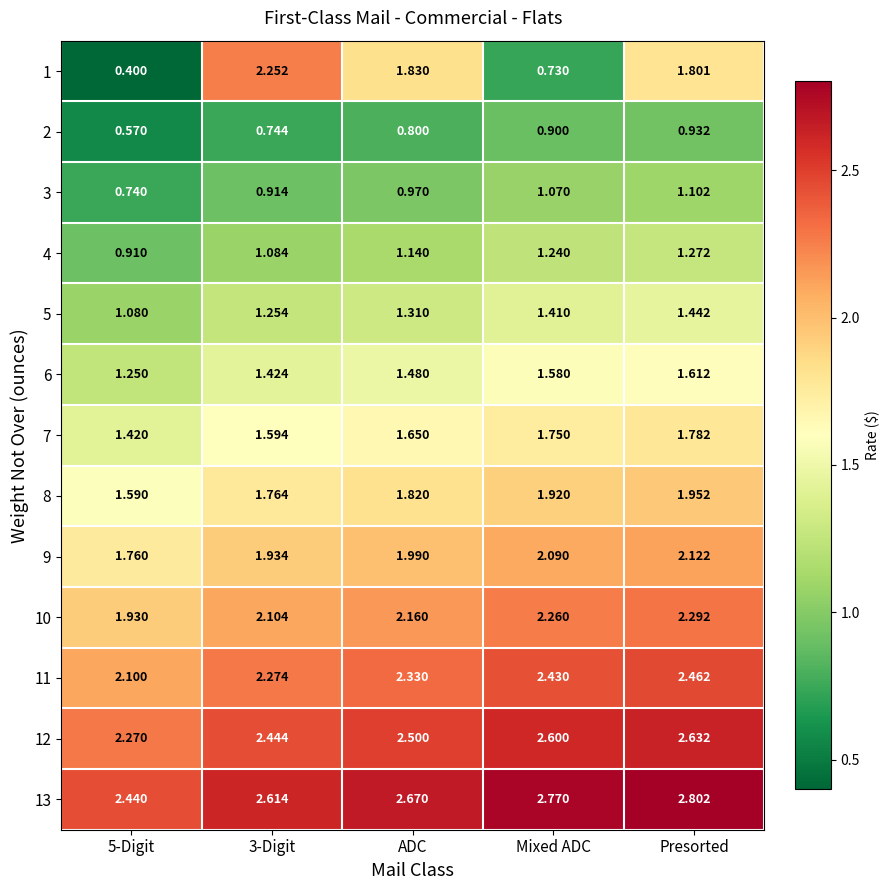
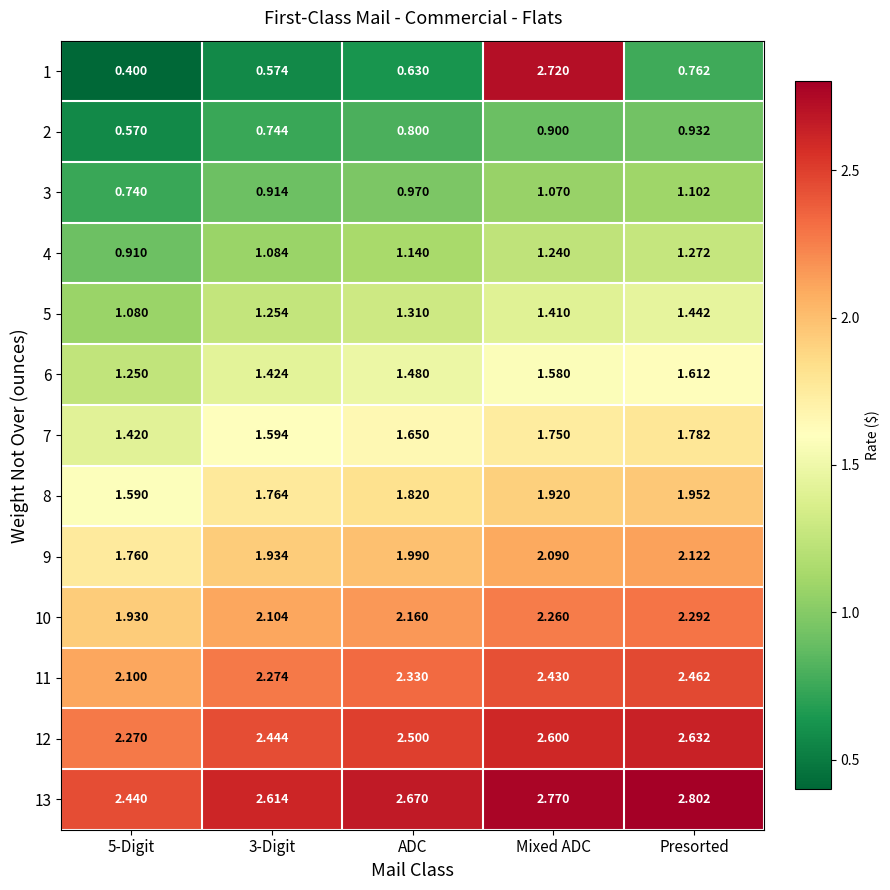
1, 3-Digit: 2.252 -> 0.574
1, ADC: 1.830 -> 0.630
1, Mixed ADC: 0.730 -> 2.720
1, Presorted: 1.801 -> 0.762
